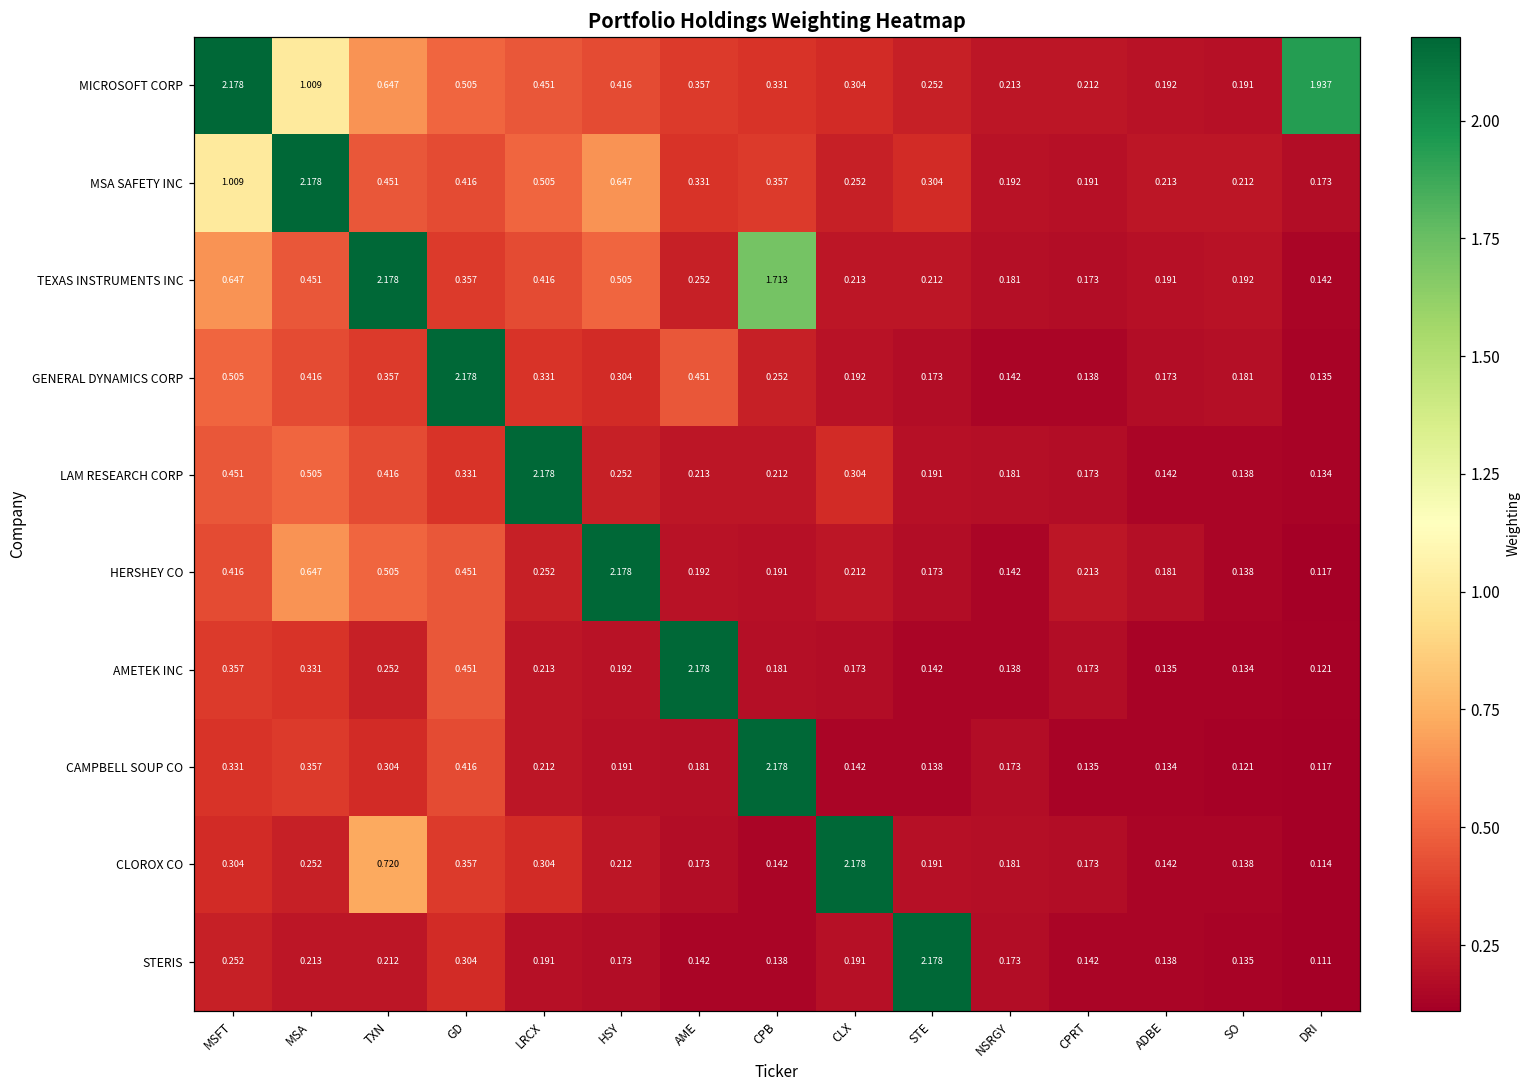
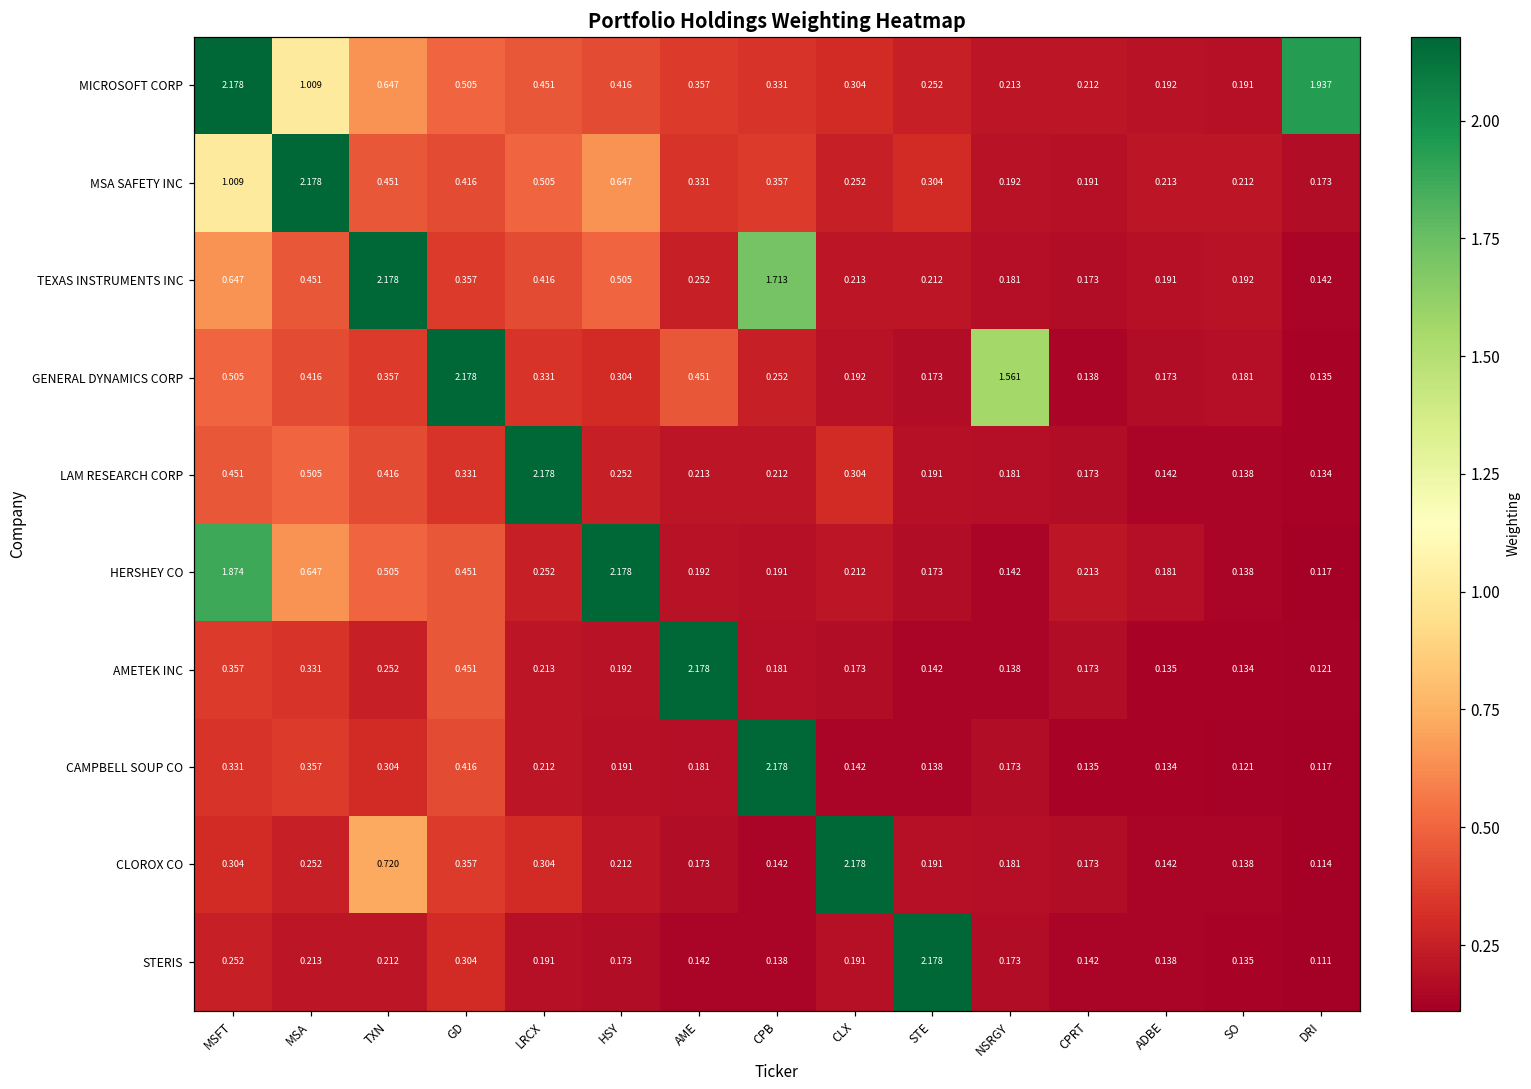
GENERAL DYNAMICS CORP, NSRGY: 0.142 -> 1.561
HERSHEY CO, MSFT: 0.416 -> 1.874
